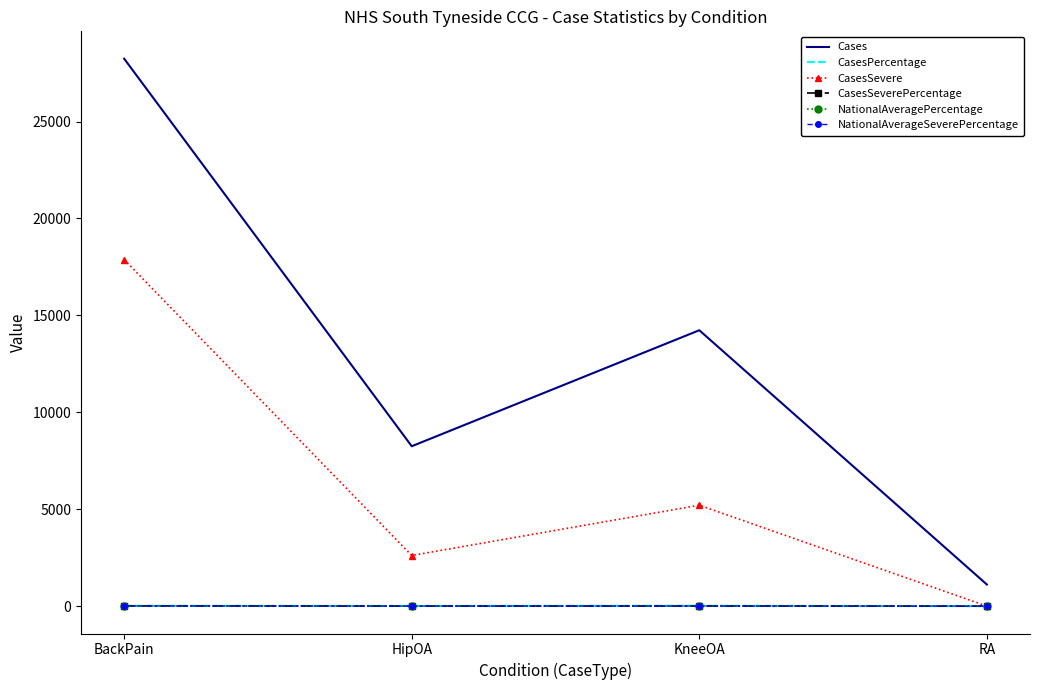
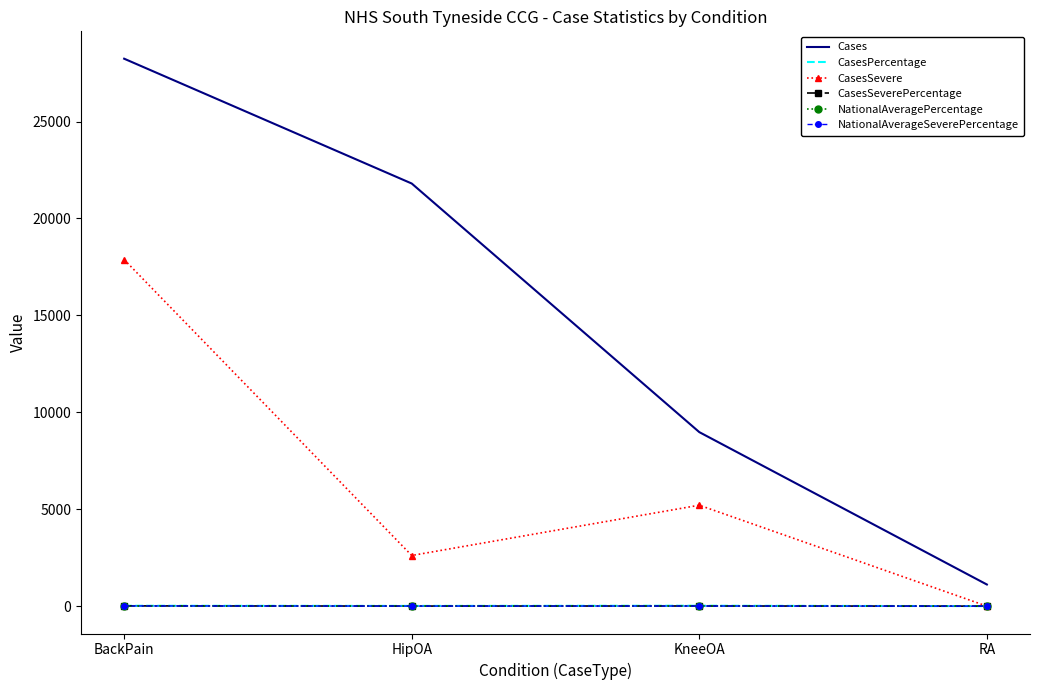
Cases, HipOA: 8200 -> 21800
Cases, KneeOA: 14200 -> 9000
